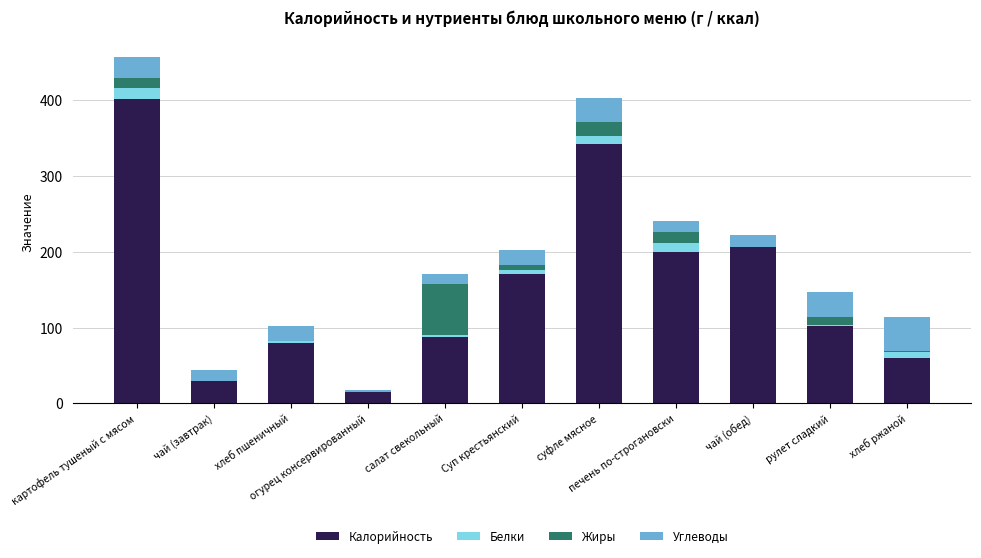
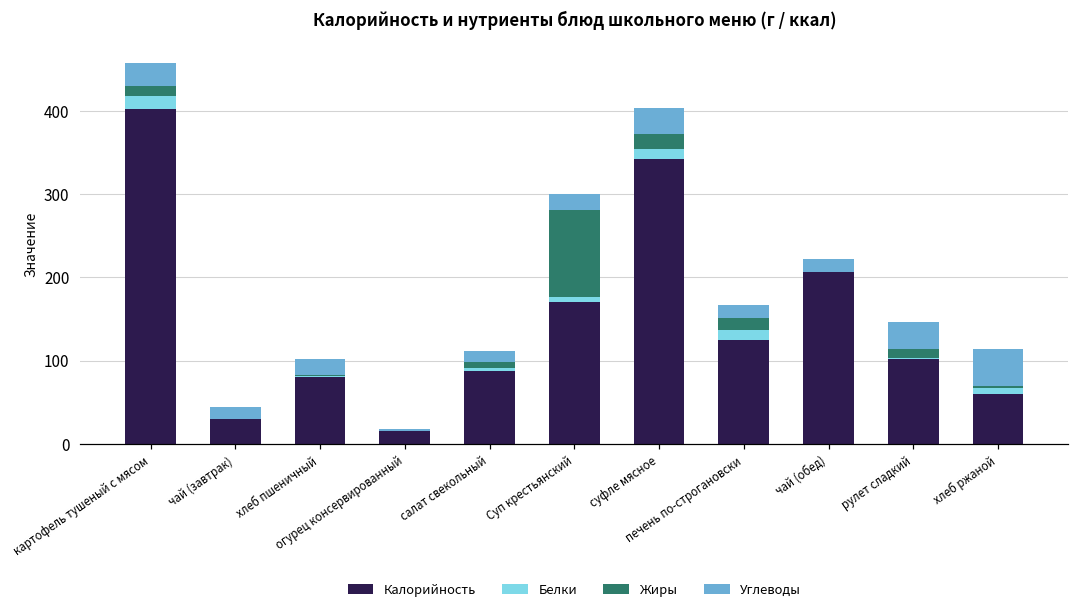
Жиры, салат свекольный: 70 -> 10
Жиры, Суп крестьянский: 10 -> 100
Калорийность, печень по-строгановски: 200 -> 130
